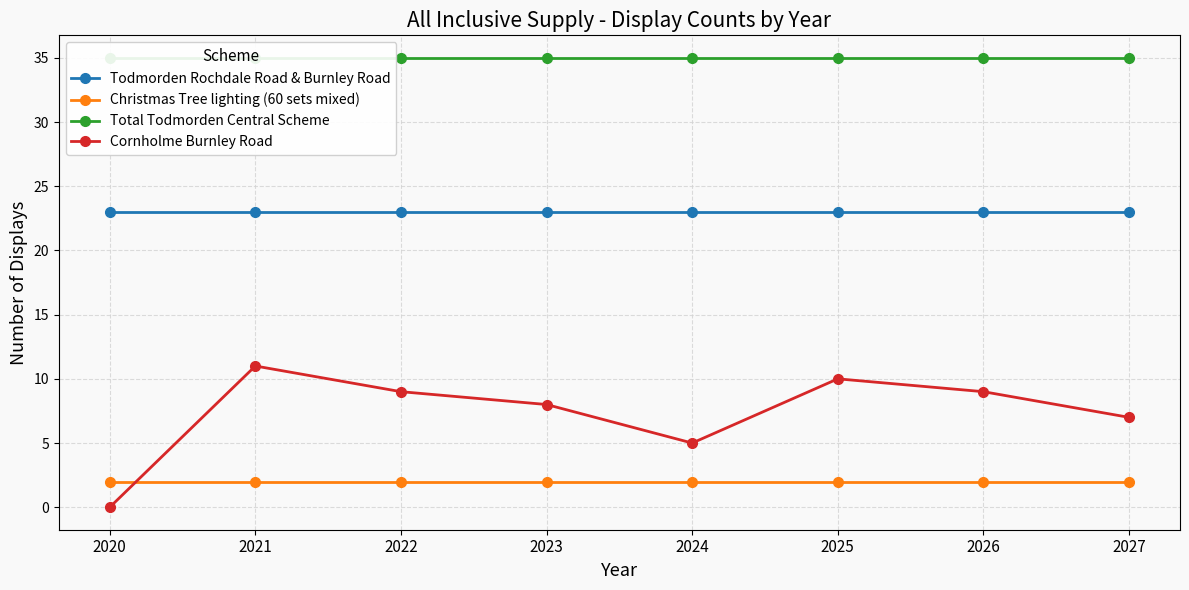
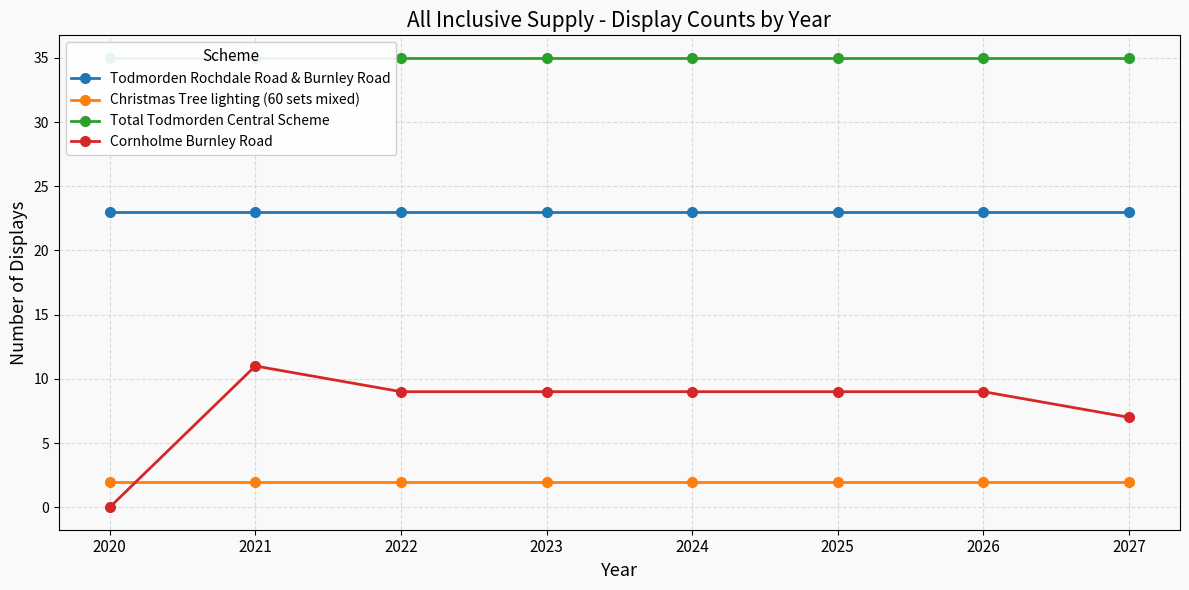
Cornholme Burnley Road, 2023: 8 -> 9
Cornholme Burnley Road, 2024: 5 -> 9
Cornholme Burnley Road, 2025: 10 -> 9
